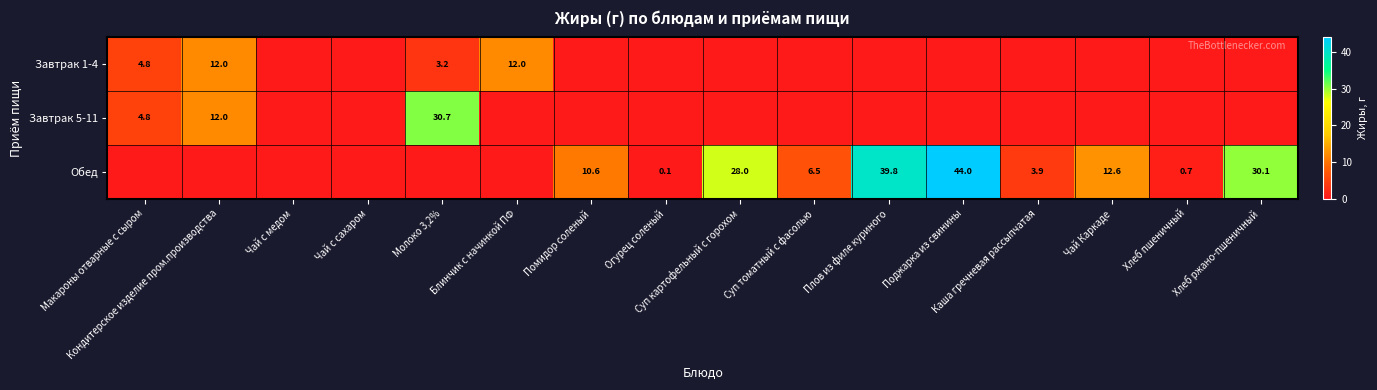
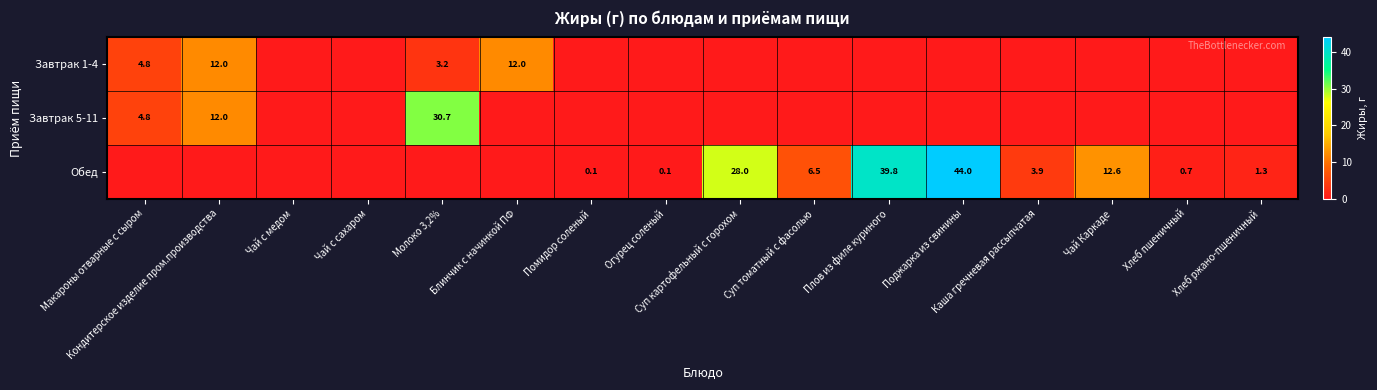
Обед, Помидор соленый: 10.6 -> 0.1
Обед, Хлеб ржано-пшеничный: 30.1 -> 1.3
